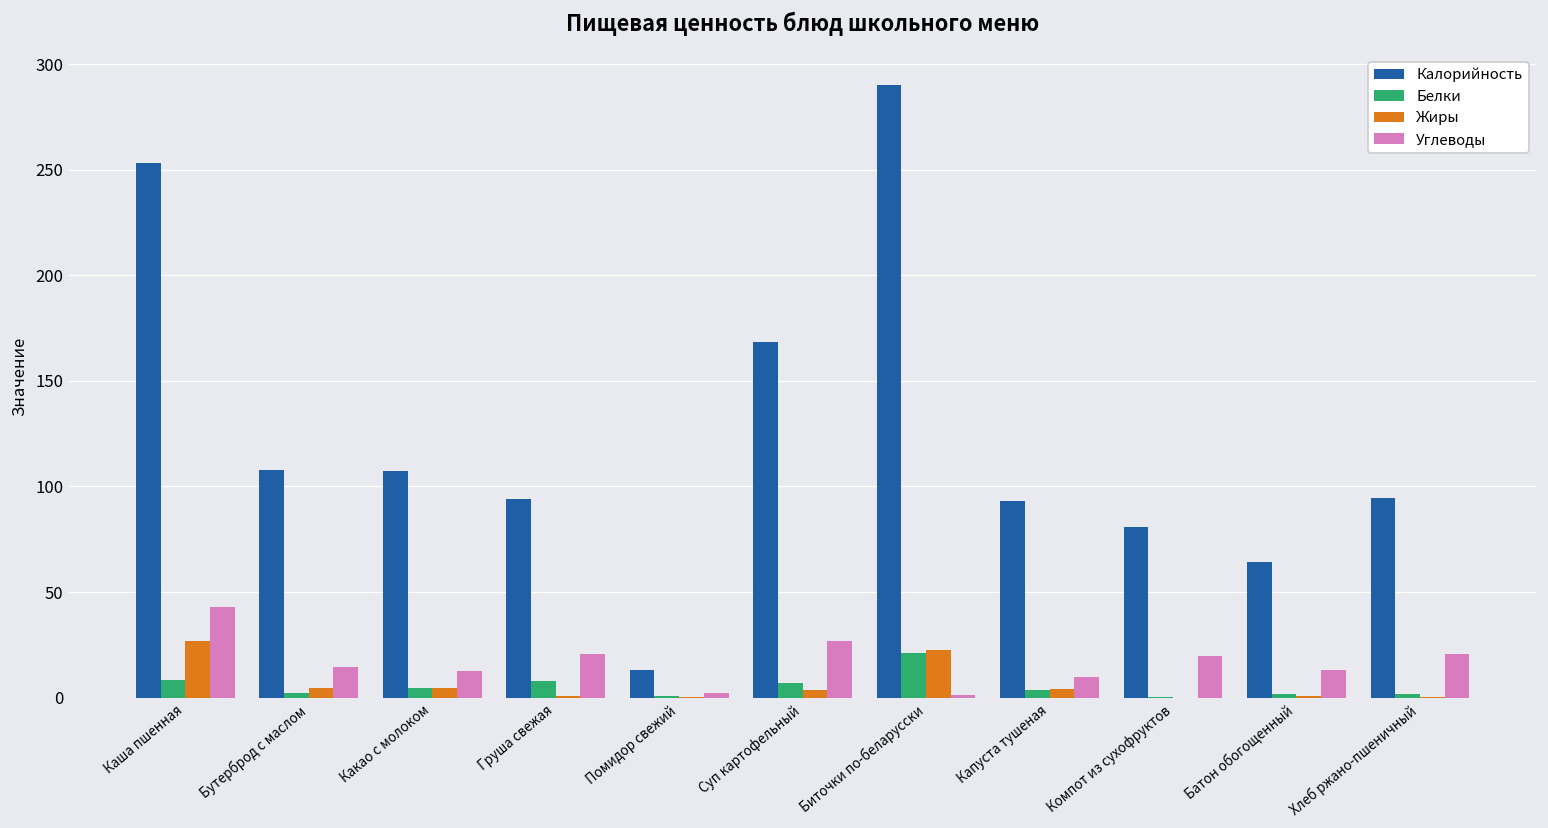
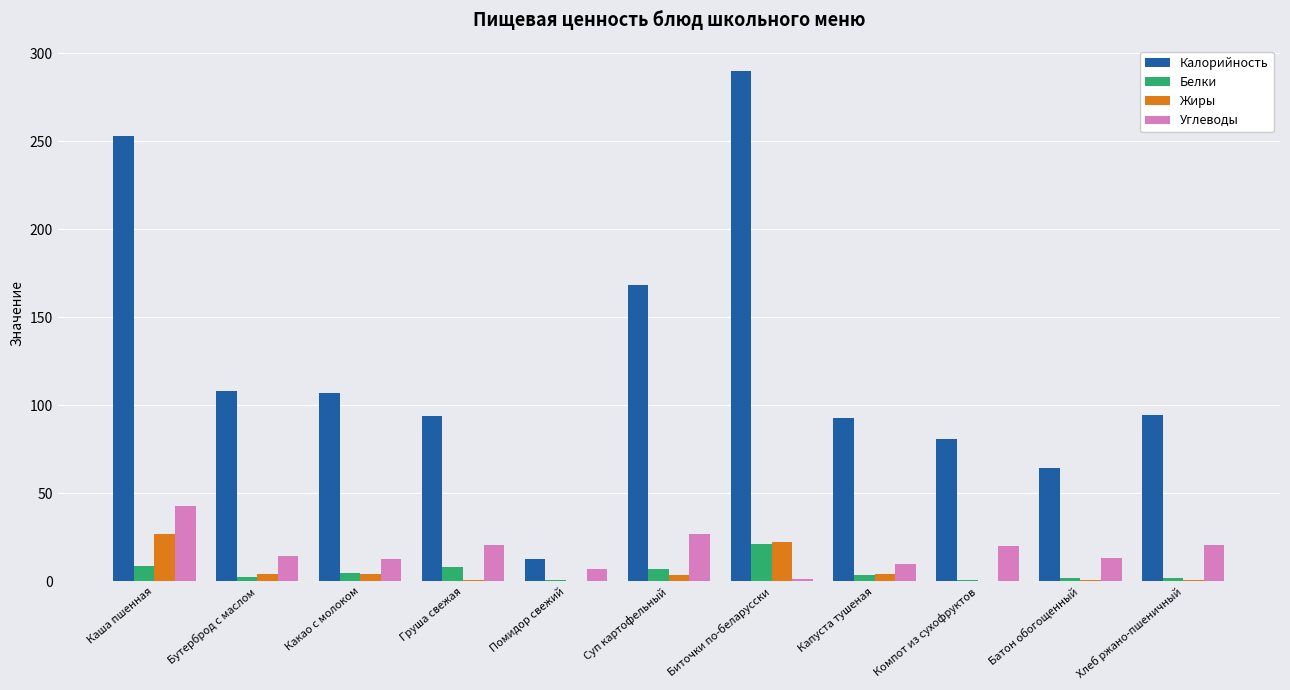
Углеводы, Помидор свежий: 2 -> 7
